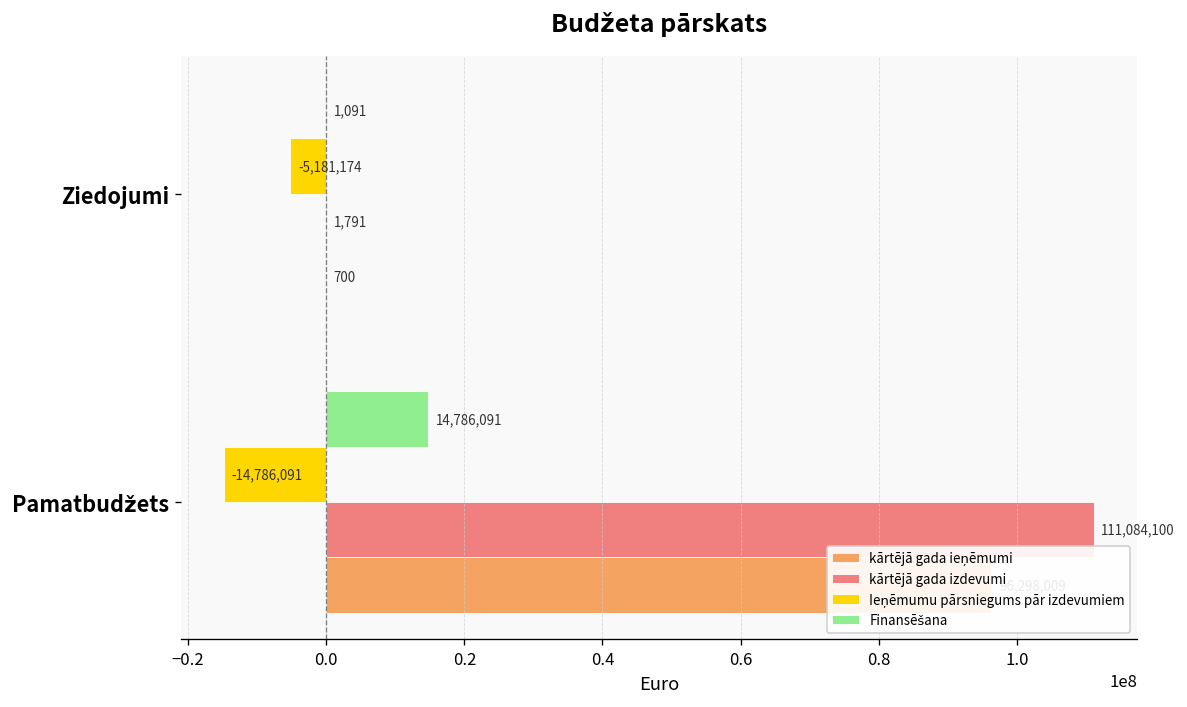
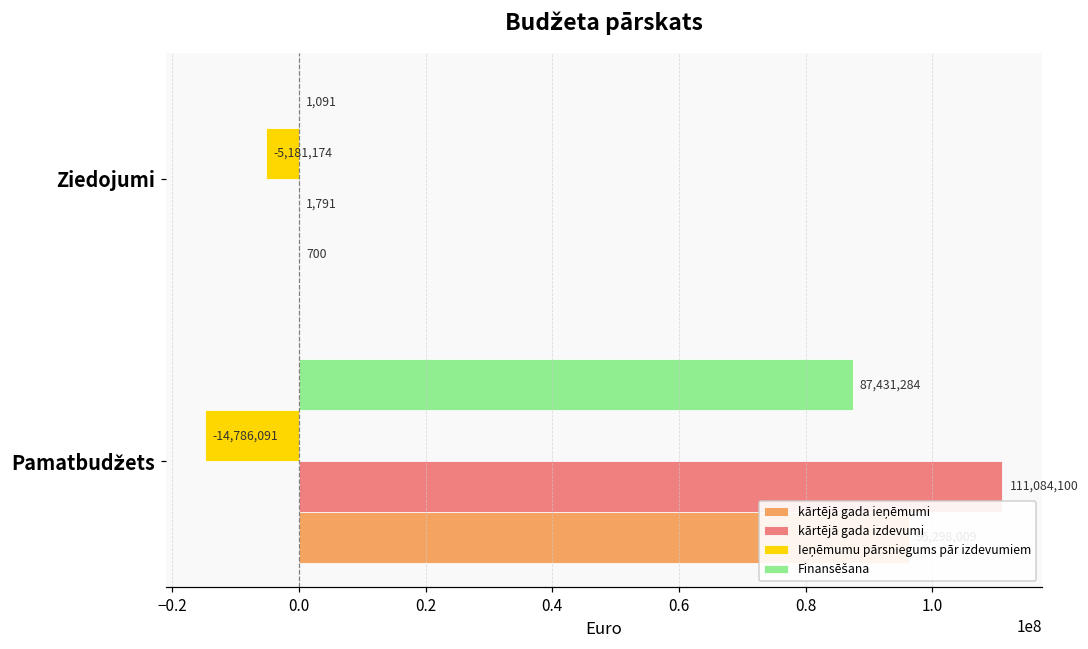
Finansēšana, Pamatbudžets: 14,786,091 -> 87,431,284
